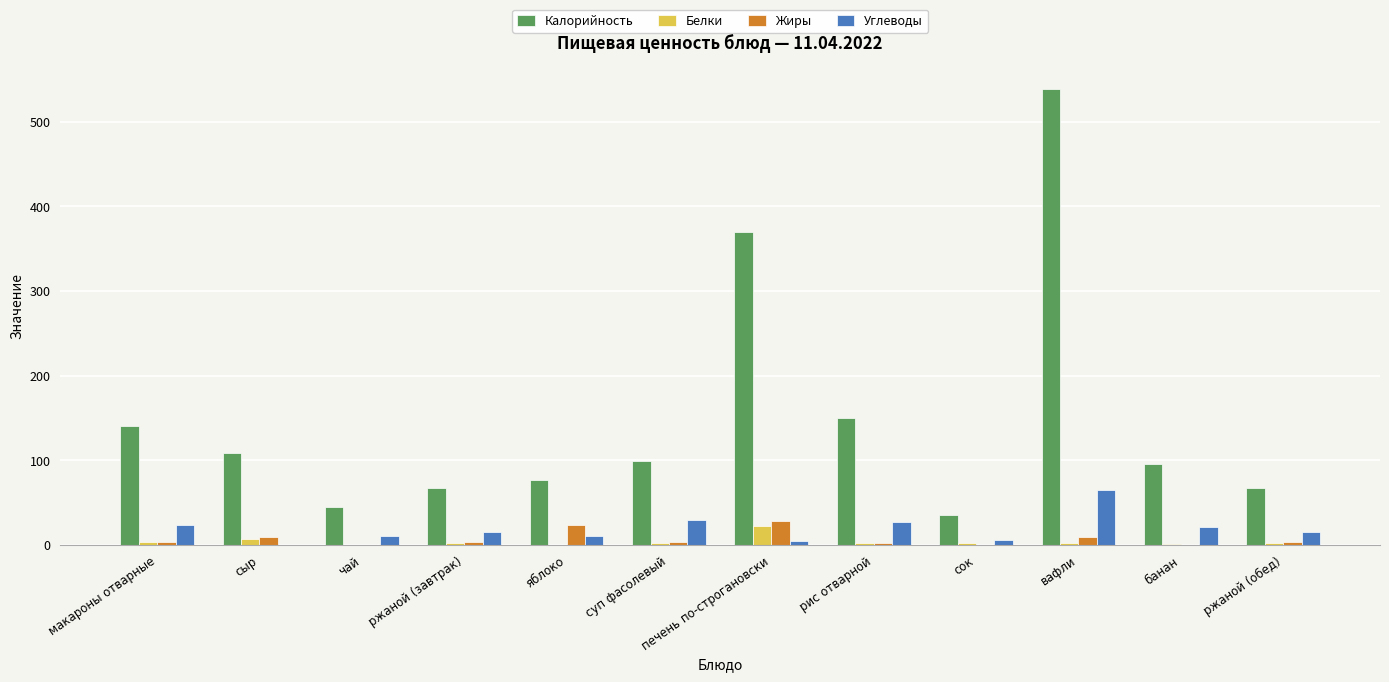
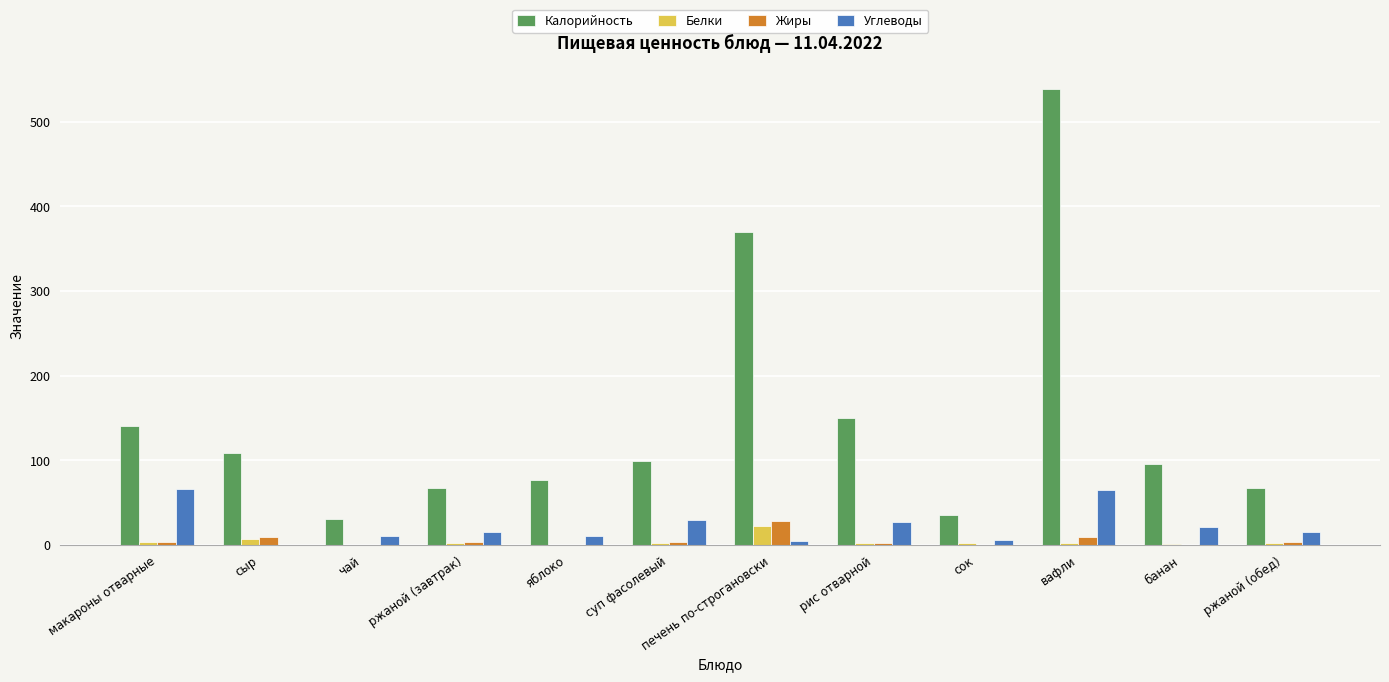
Углеводы, макароны отварные: 20 -> 70
Калорийность, чай: 50 -> 30
Жиры, яблоко: 20 -> 0
